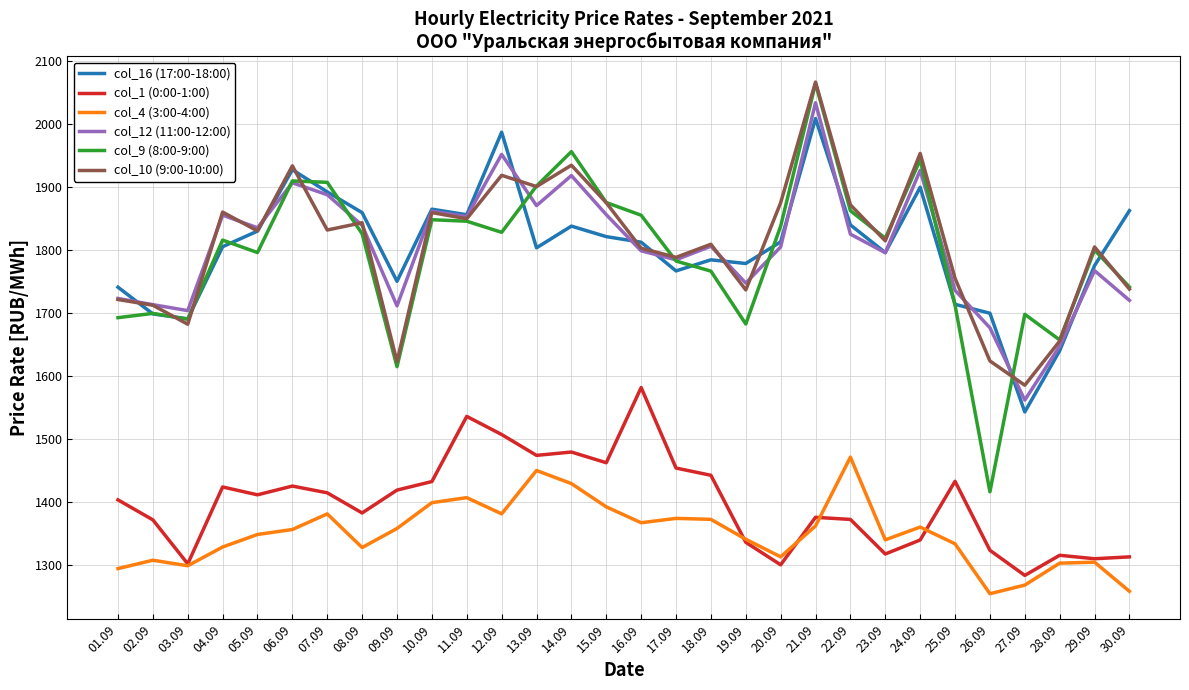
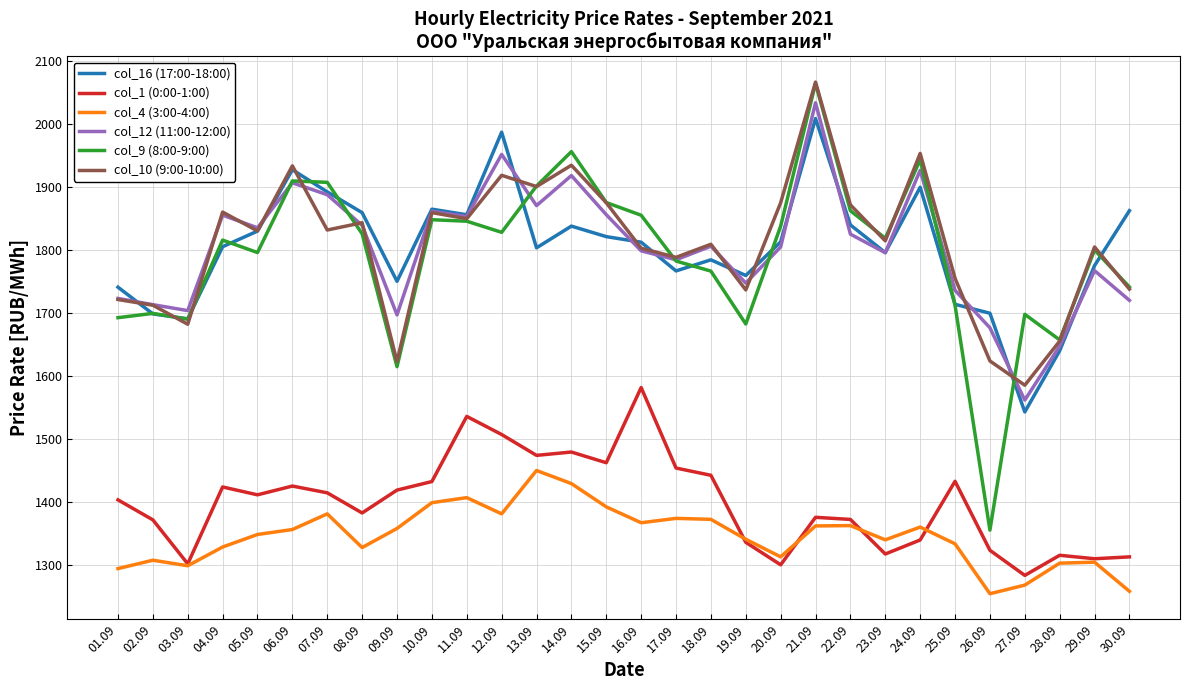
col_12 (11:00-12:00), 09.09: 1710 -> 1700
col_16 (17:00-18:00), 19.09: 1780 -> 1760
col_4 (3:00-4:00), 22.09: 1470 -> 1360
col_9 (8:00-9:00), 26.09: 1420 -> 1360
